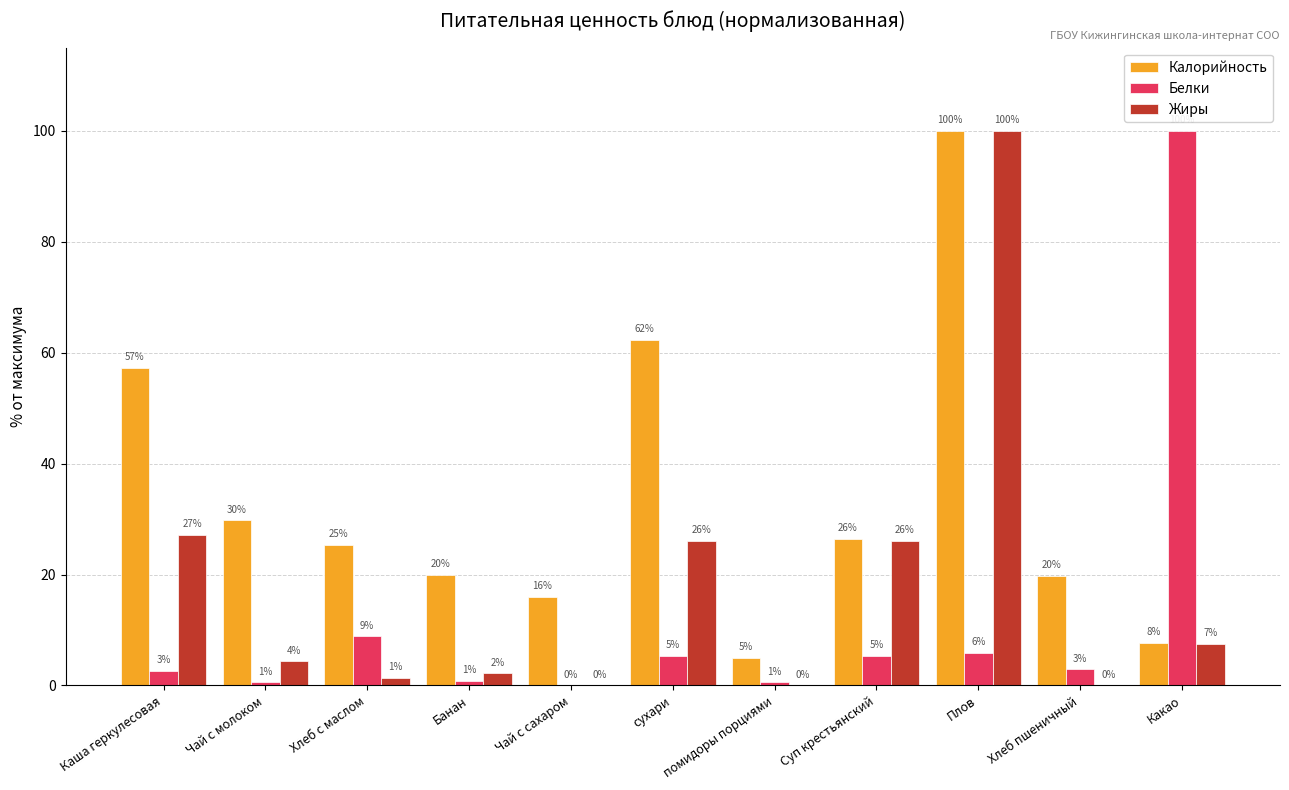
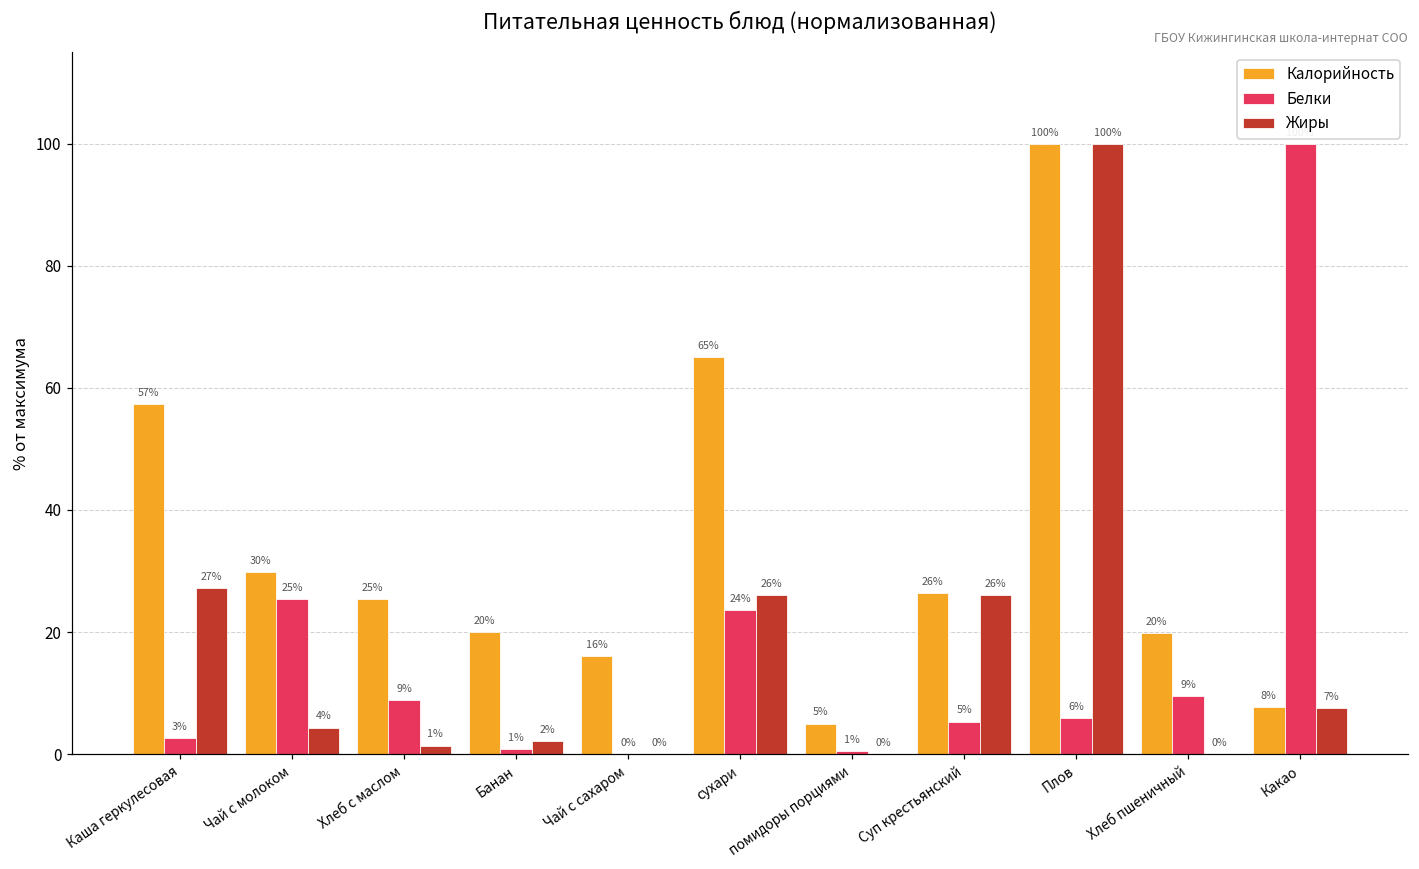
Белки, Чай с молоком: 1% -> 25%
Калорийность, сухари: 62% -> 65%
Белки, сухари: 5% -> 24%
Белки, Хлеб пшеничный: 3% -> 9%
